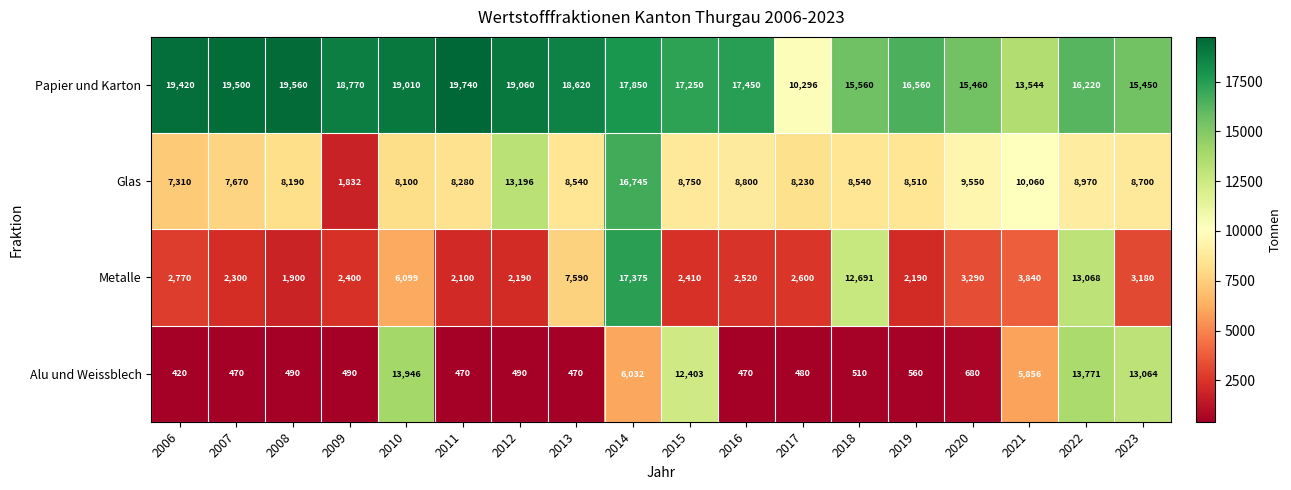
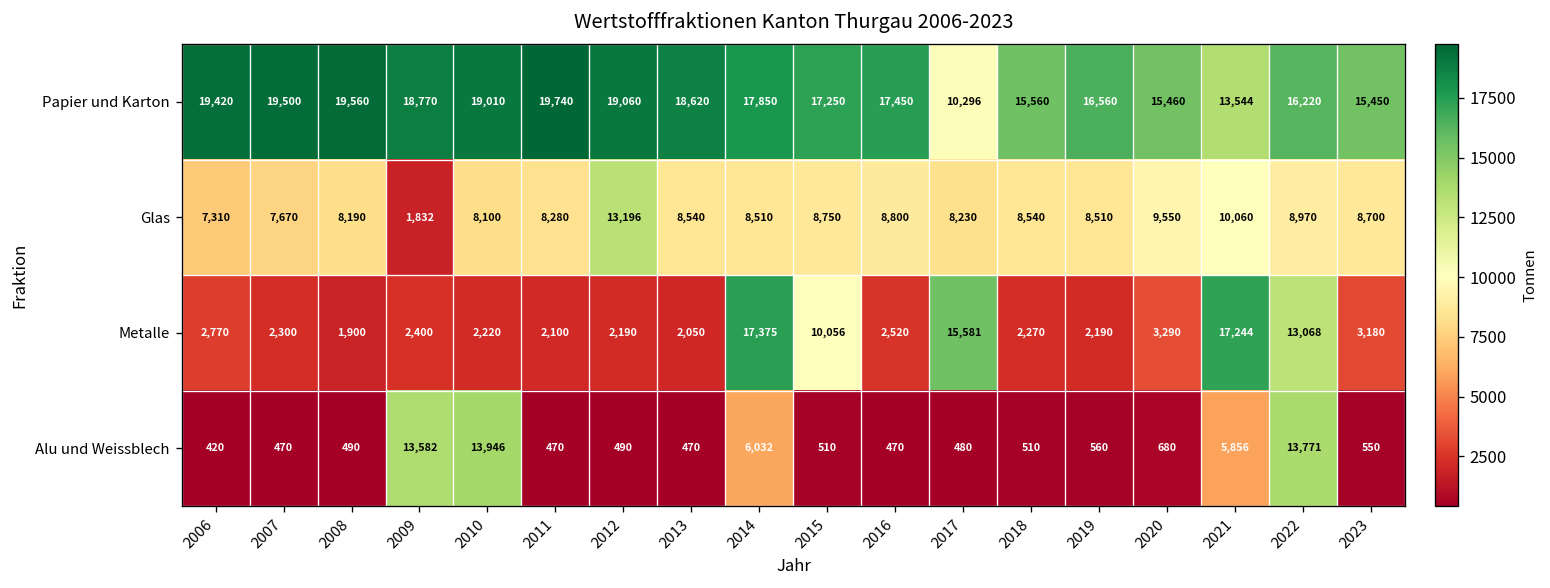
Glas, 2014: 16,745 -> 8,510
Metalle, 2010: 6,099 -> 2,220
Metalle, 2013: 7,590 -> 2,050
Metalle, 2015: 2,410 -> 10,056
Metalle, 2017: 2,600 -> 15,581
Metalle, 2018: 12,691 -> 2,270
Metalle, 2021: 3,840 -> 17,244
Alu und Weissblech, 2009: 490 -> 13,582
Alu und Weissblech, 2015: 12,403 -> 510
Alu und Weissblech, 2023: 13,064 -> 550
